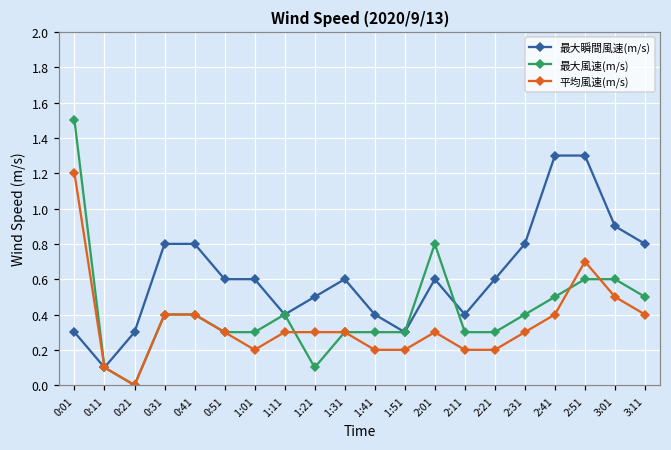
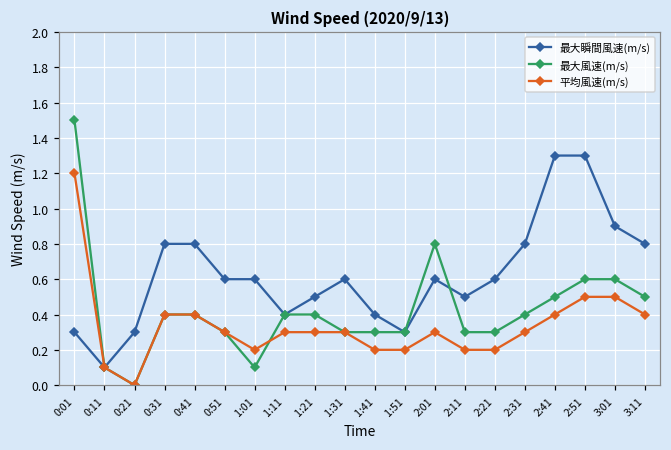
最大風速(m/s), 1:01: 0.3 -> 0.1
最大風速(m/s), 1:21: 0.1 -> 0.4
最大瞬間風速(m/s), 2:11: 0.4 -> 0.5
平均風速(m/s), 2:51: 0.7 -> 0.5
